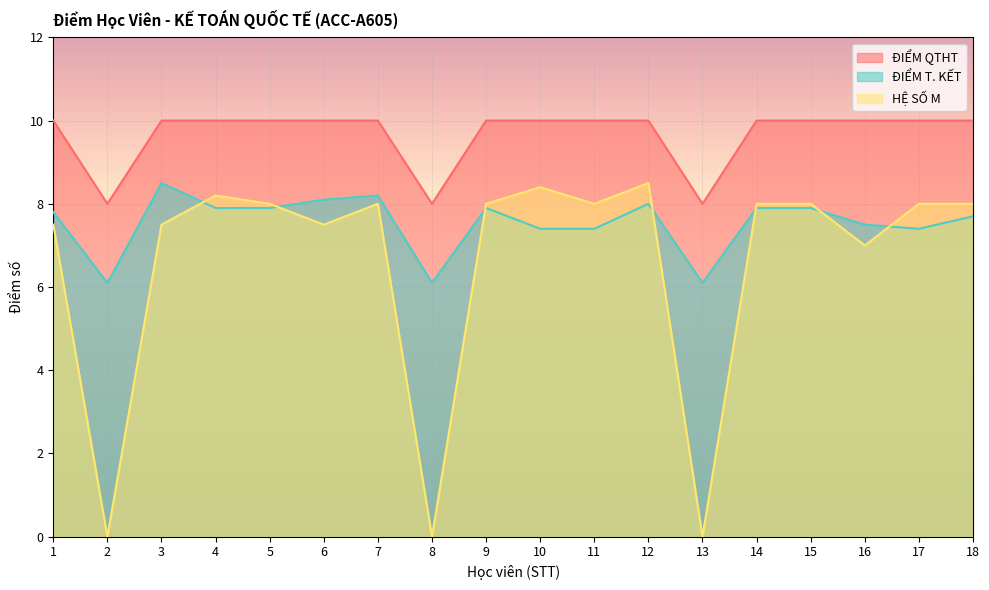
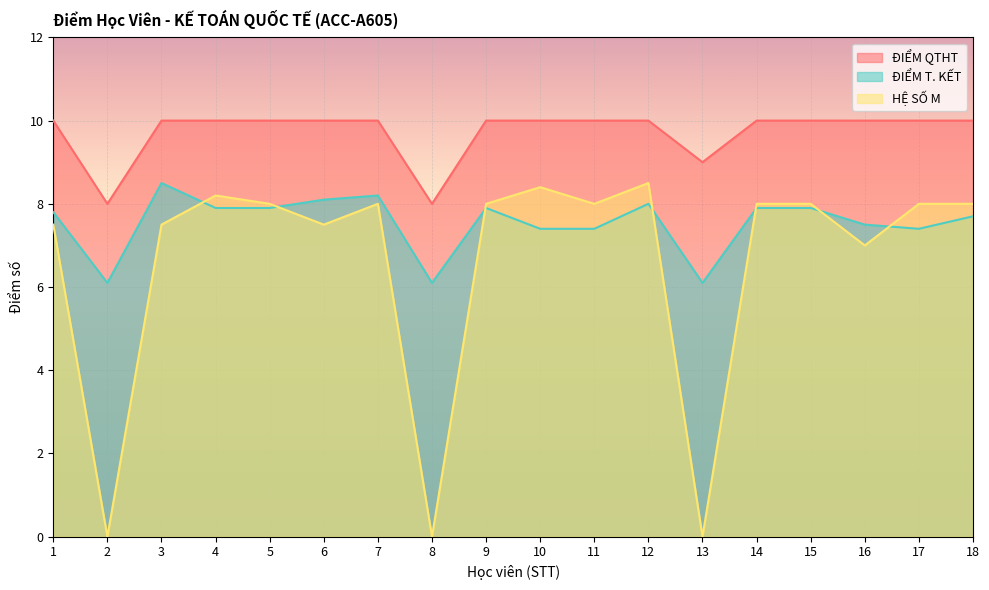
ĐIỂM QTHT, 13: 8 -> 9
